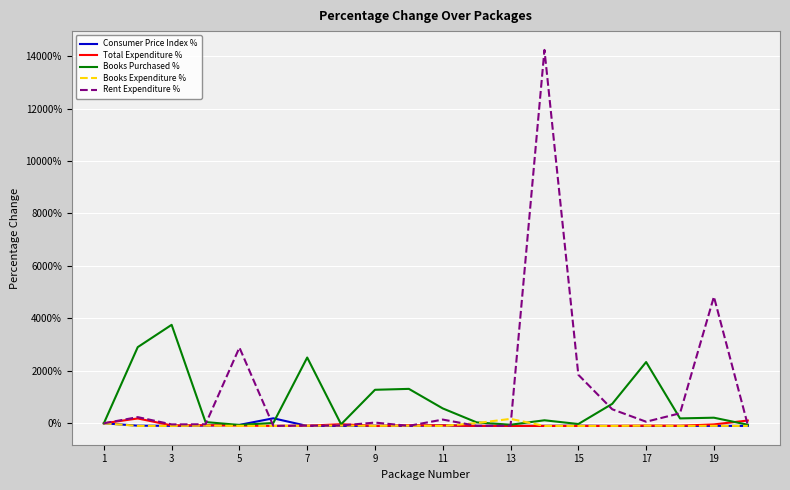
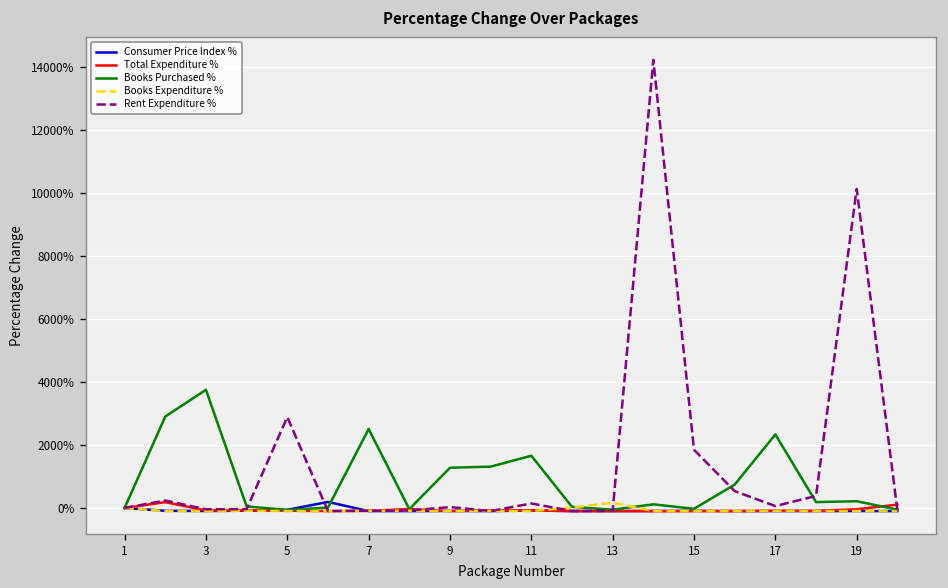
Books Purchased %, 11: 600% -> 1700%
Rent Expenditure %, 19: 4800% -> 10100%
